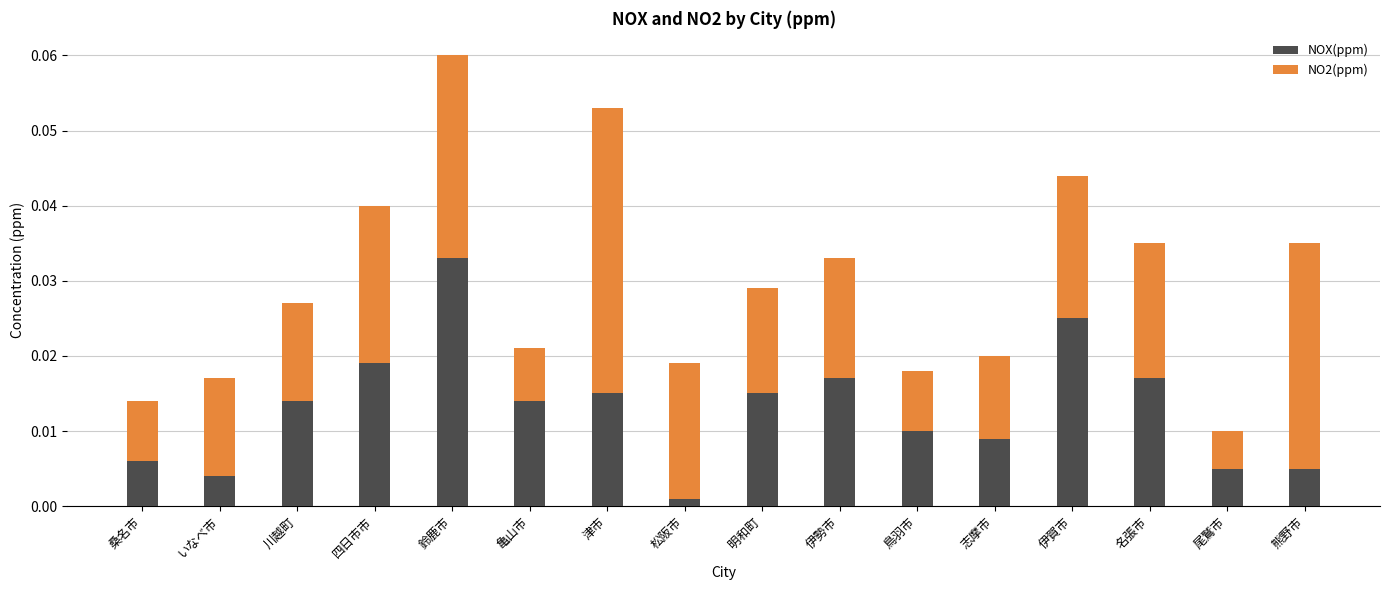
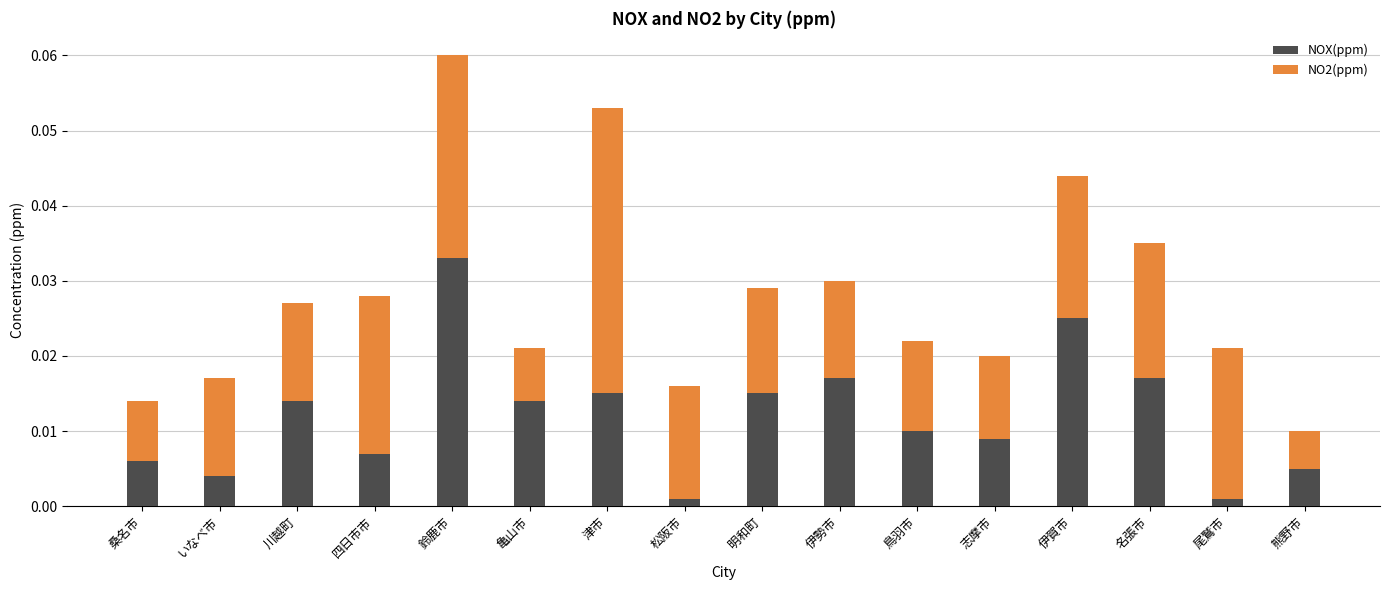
NOX(ppm), 四日市市: 0.019 -> 0.007
NO2(ppm), 松阪市: 0.018 -> 0.015
NO2(ppm), 伊勢市: 0.016 -> 0.013
NO2(ppm), 鳥羽市: 0.008 -> 0.012
NOX(ppm), 尾鷲市: 0.005 -> 0.001
NO2(ppm), 尾鷲市: 0.005 -> 0.020
NO2(ppm), 熊野市: 0.030 -> 0.005
